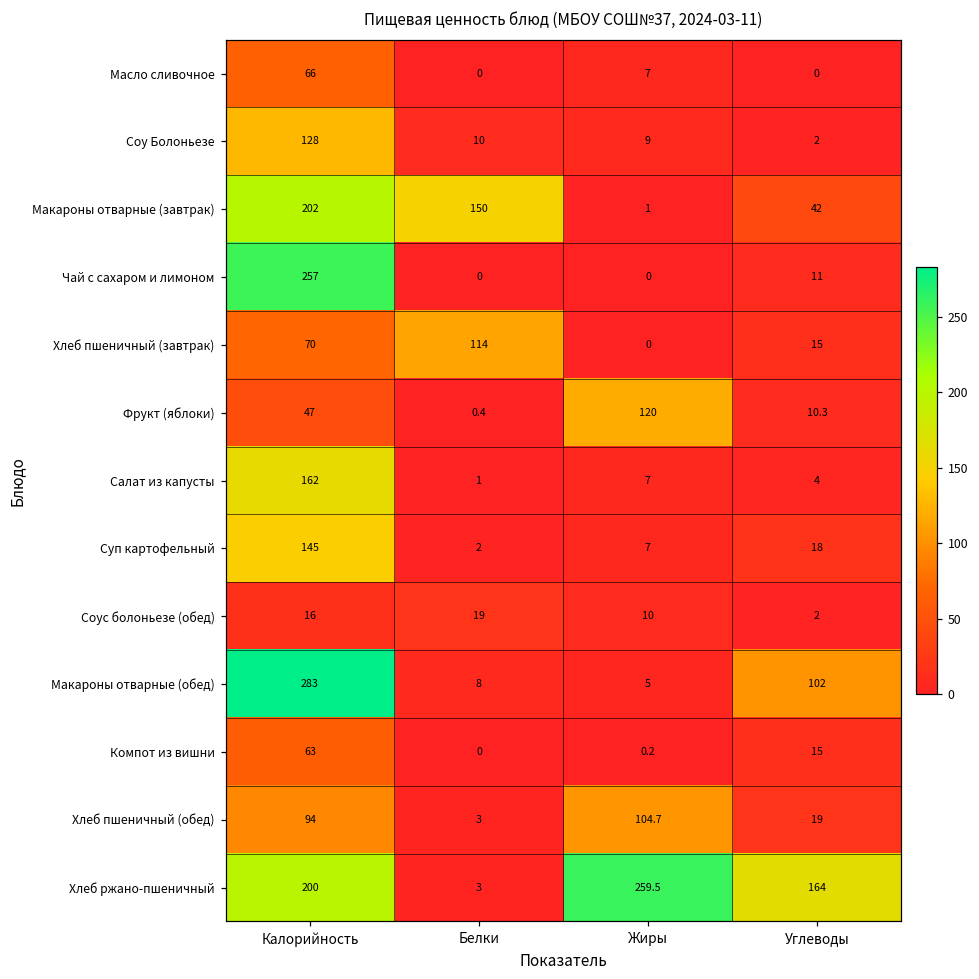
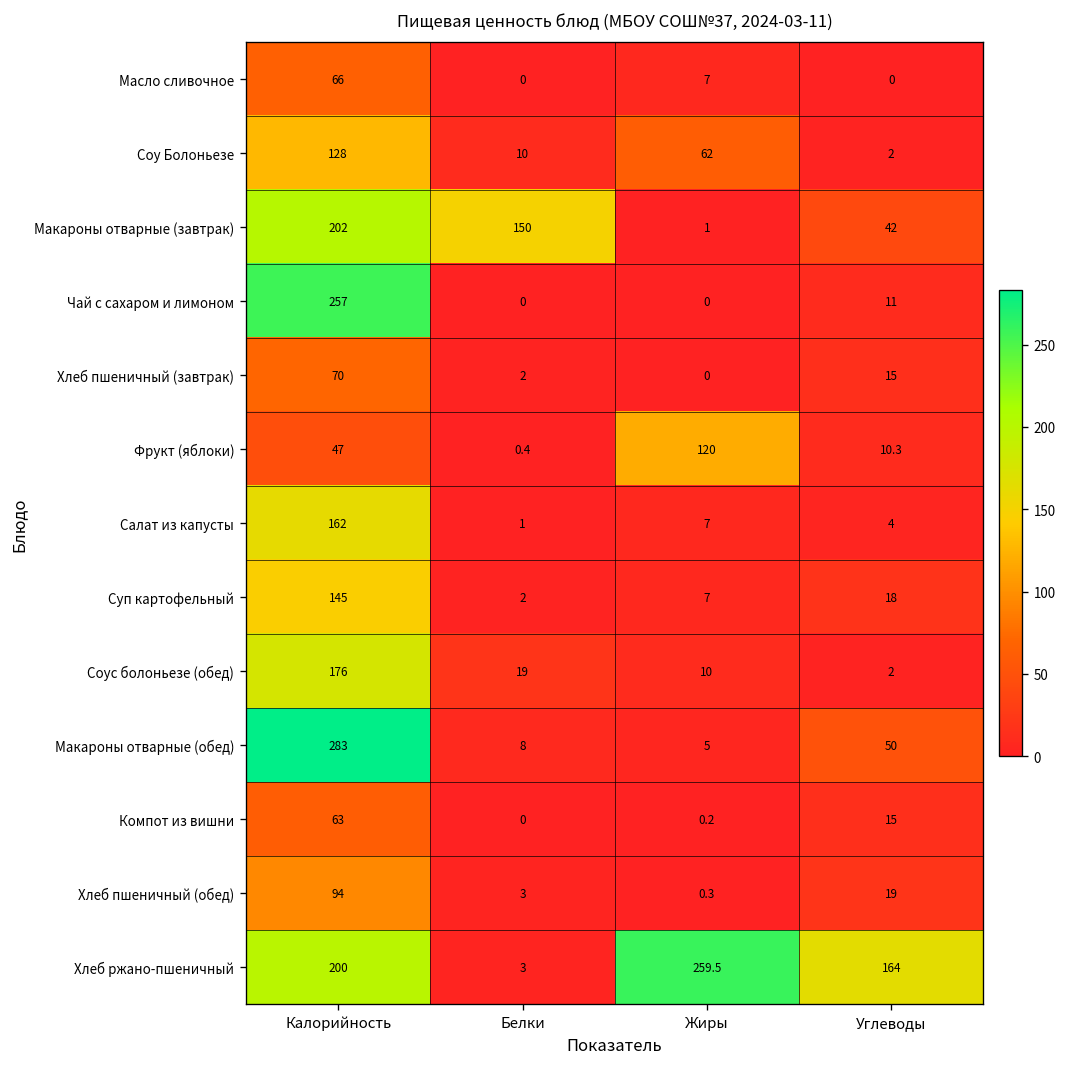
Соу Болоньезе, Жиры: 9 -> 62
Хлеб пшеничный (завтрак), Белки: 114 -> 2
Соус болоньезе (обед), Калорийность: 16 -> 176
Макароны отварные (обед), Углеводы: 102 -> 50
Хлеб пшеничный (обед), Жиры: 104.7 -> 0.3
